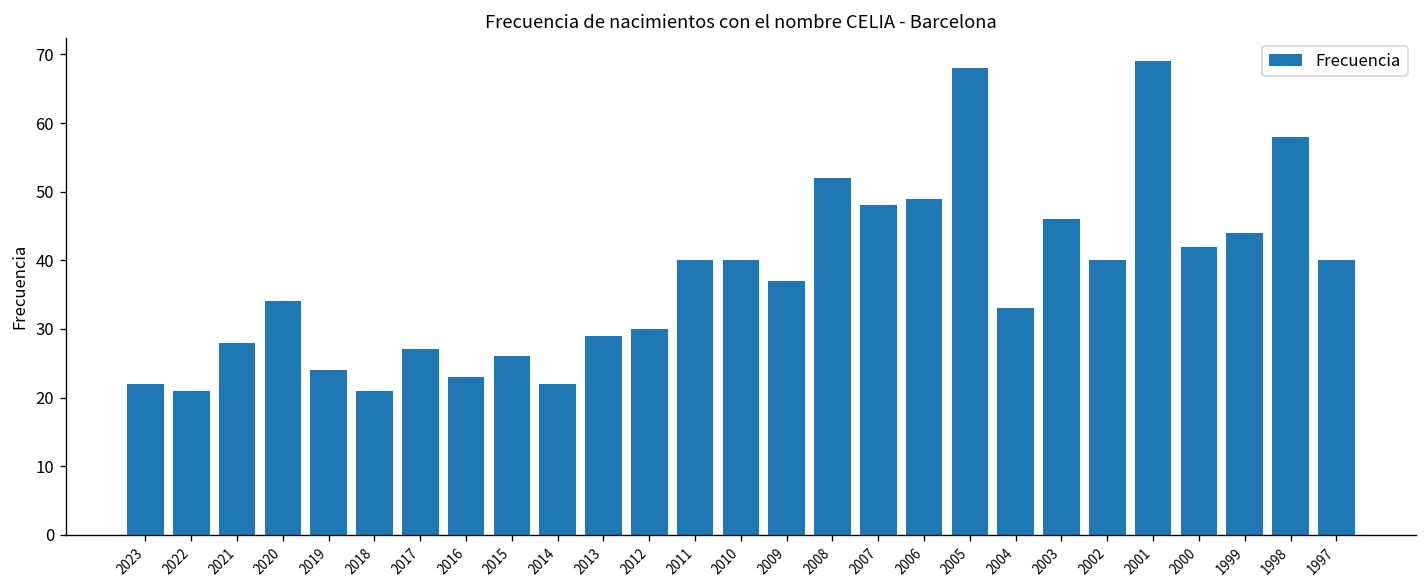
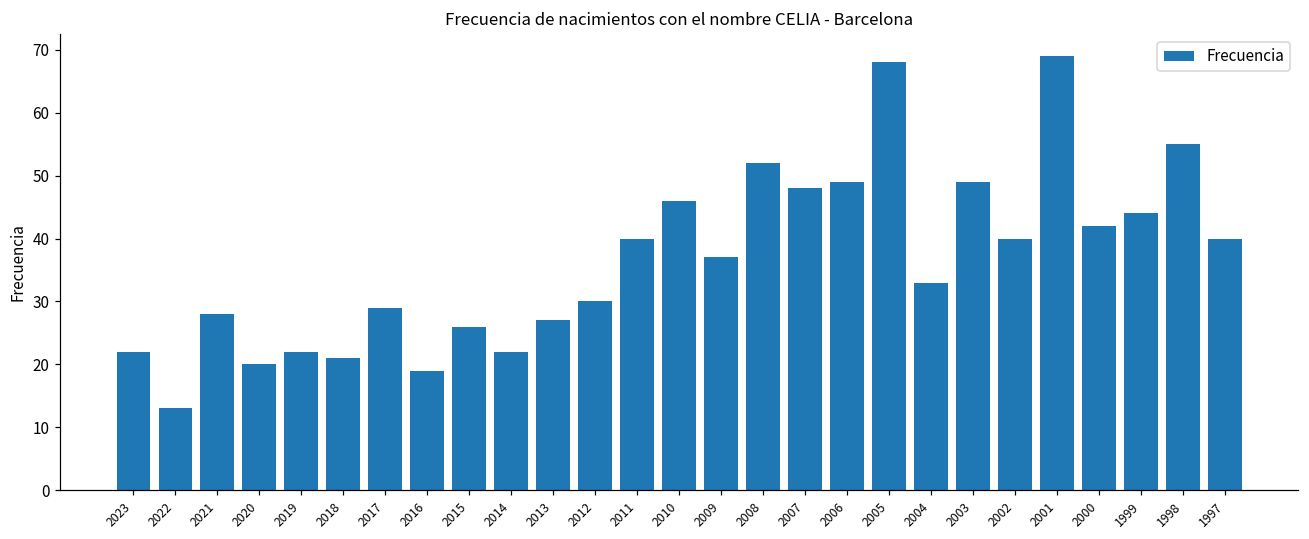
2022: 21 -> 13
2020: 34 -> 20
2019: 24 -> 22
2017: 27 -> 29
2016: 23 -> 19
2013: 29 -> 27
2010: 40 -> 46
2003: 46 -> 49
1998: 58 -> 55
